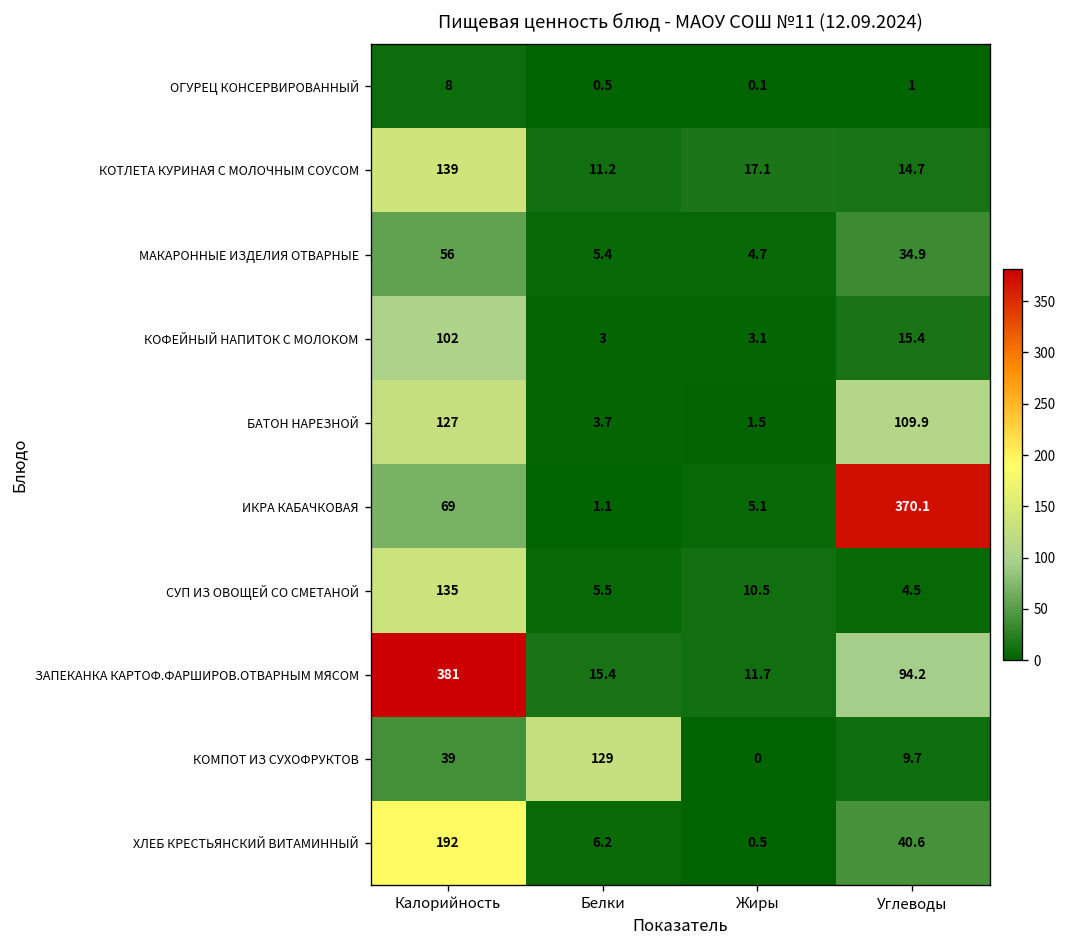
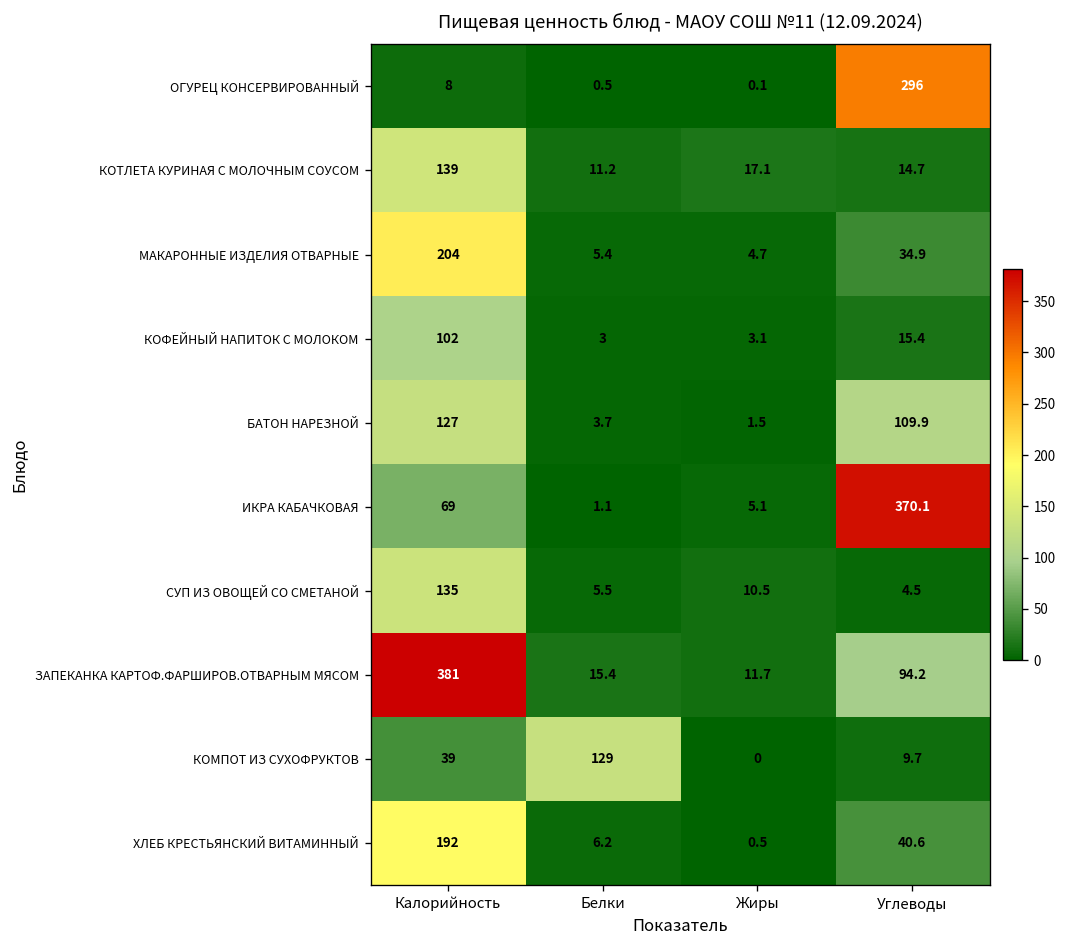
ОГУРЕЦ КОНСЕРВИРОВАННЫЙ, Углеводы: 1 -> 296
МАКАРОННЫЕ ИЗДЕЛИЯ ОТВАРНЫЕ, Калорийность: 56 -> 204
